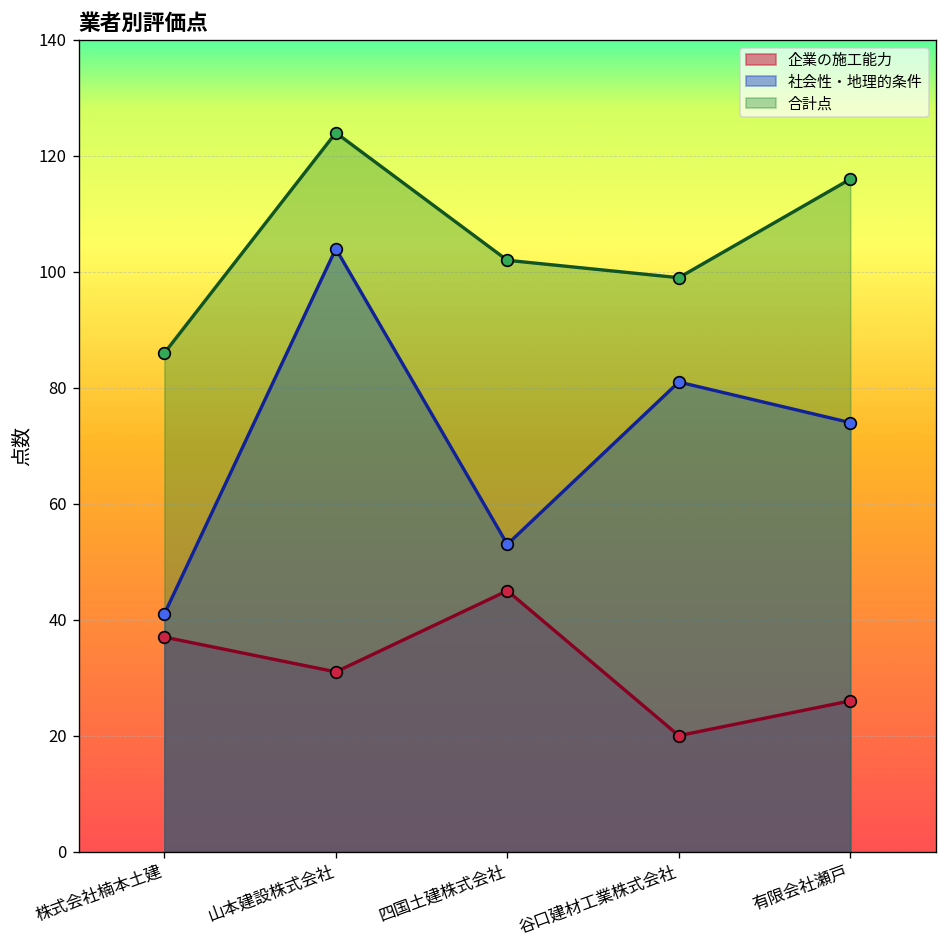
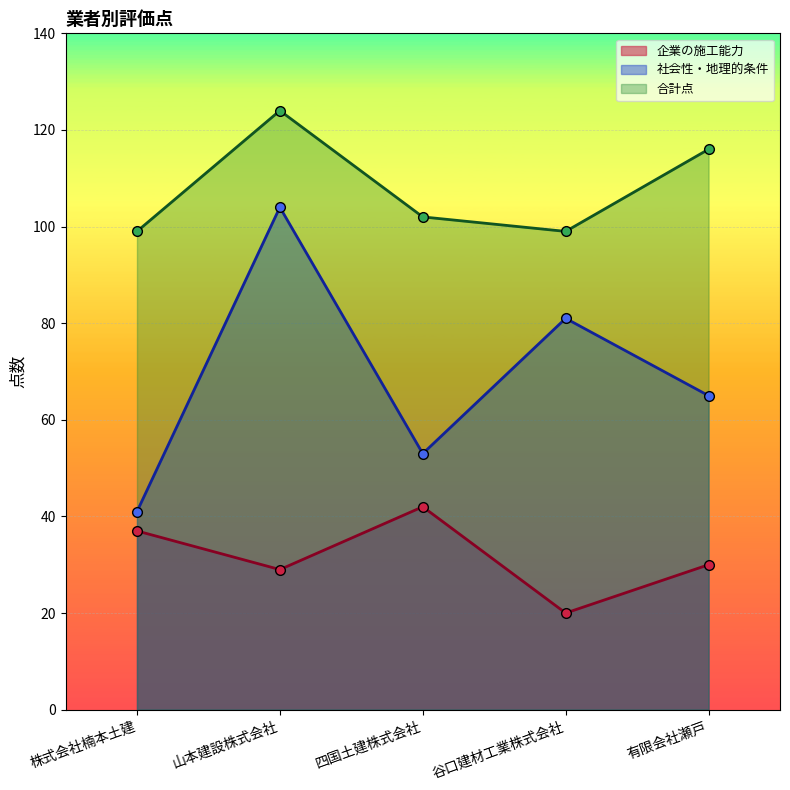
合計点, 株式会社楠本土建: 86 -> 99
企業の施工能力, 山本建設株式会社: 31 -> 29
企業の施工能力, 四国土建株式会社: 45 -> 42
企業の施工能力, 有限会社瀬戸: 26 -> 30
社会性・地理的条件, 有限会社瀬戸: 74 -> 65
